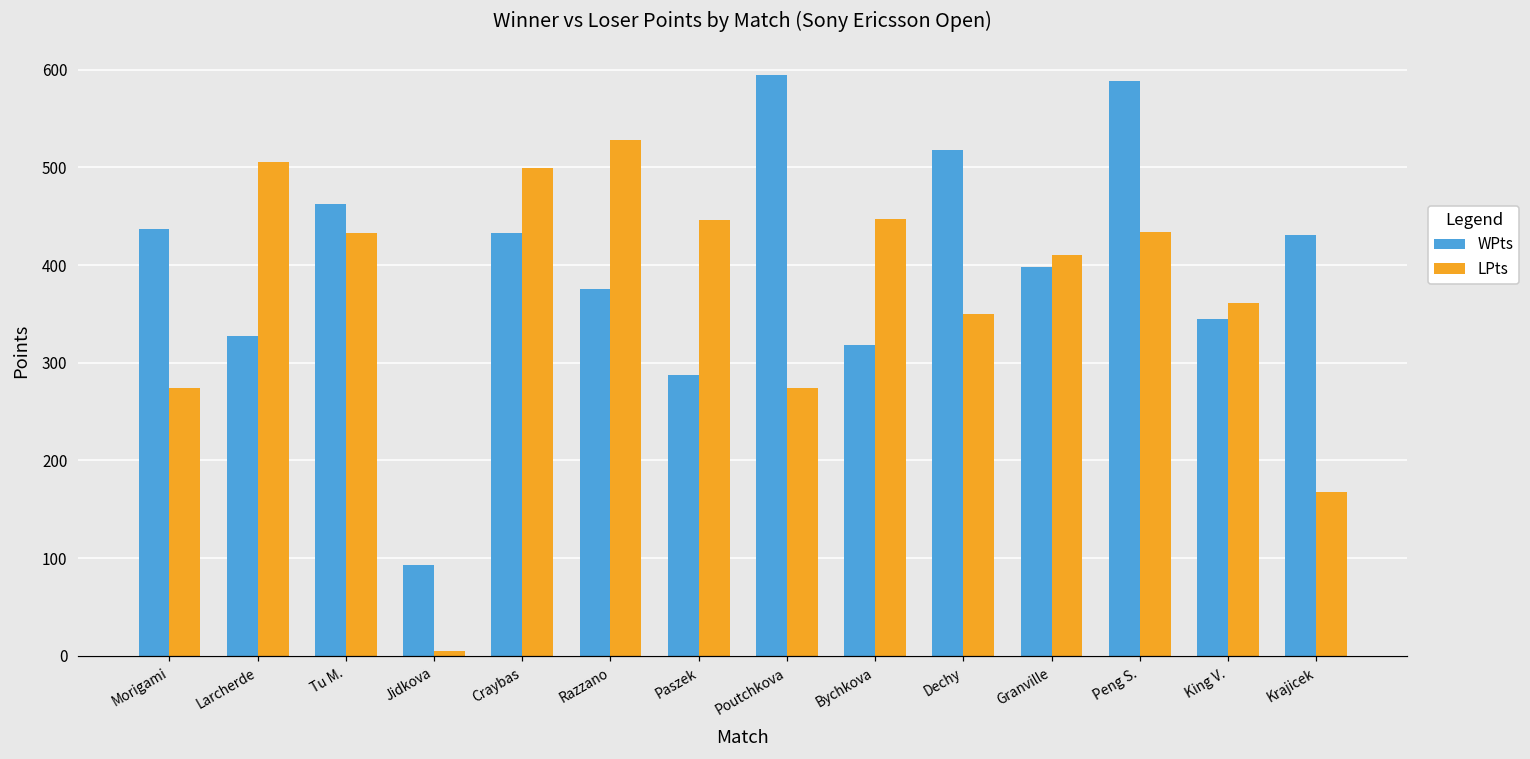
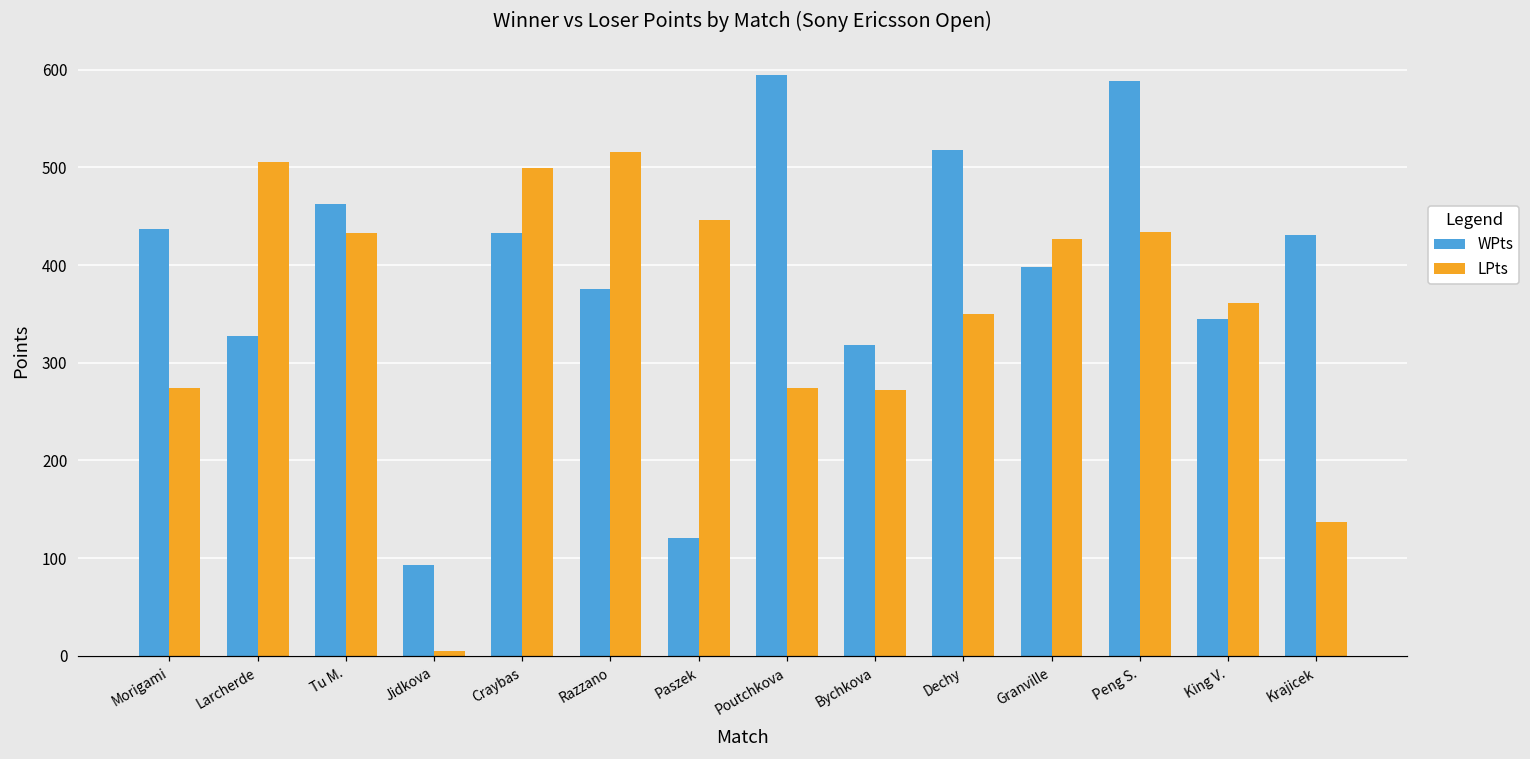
LPts, Razzano: 530 -> 520
WPts, Paszek: 290 -> 120
LPts, Bychkova: 450 -> 270
LPts, Granville: 410 -> 430
LPts, Krajicek: 170 -> 140
